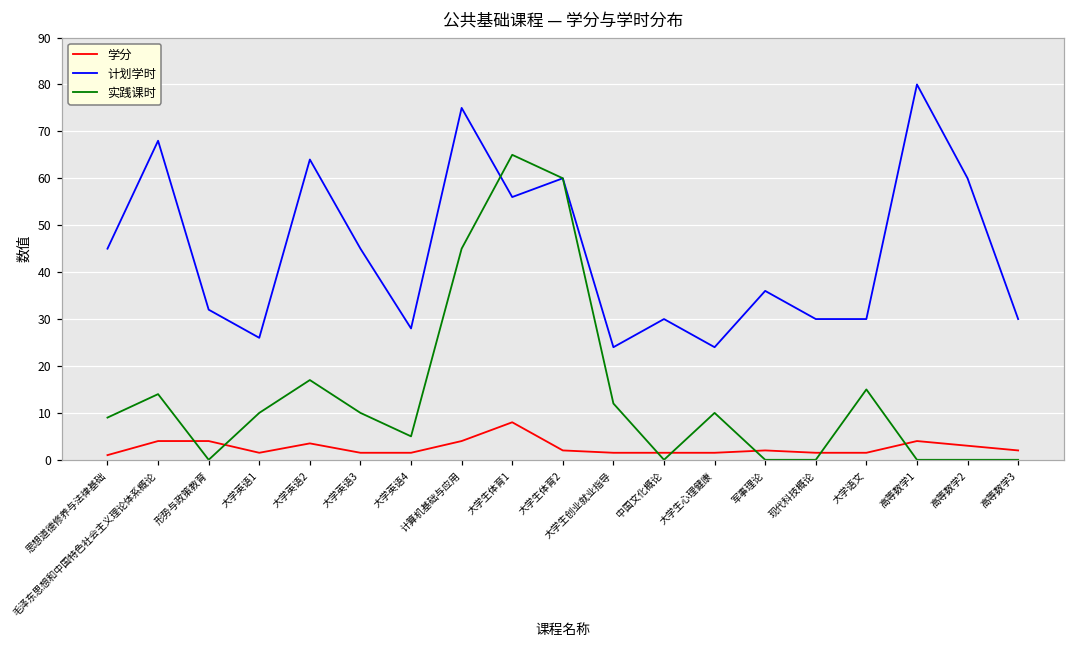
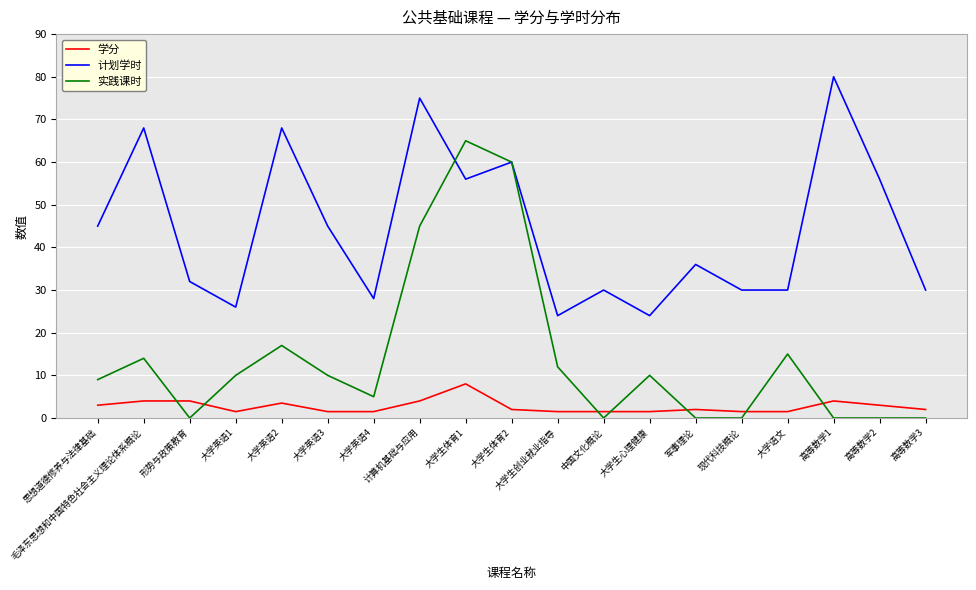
学分, 思想道德修养与法律基础: 1 -> 3
计划学时, 大学英语2: 64 -> 68
计划学时, 高等数学2: 60 -> 56
